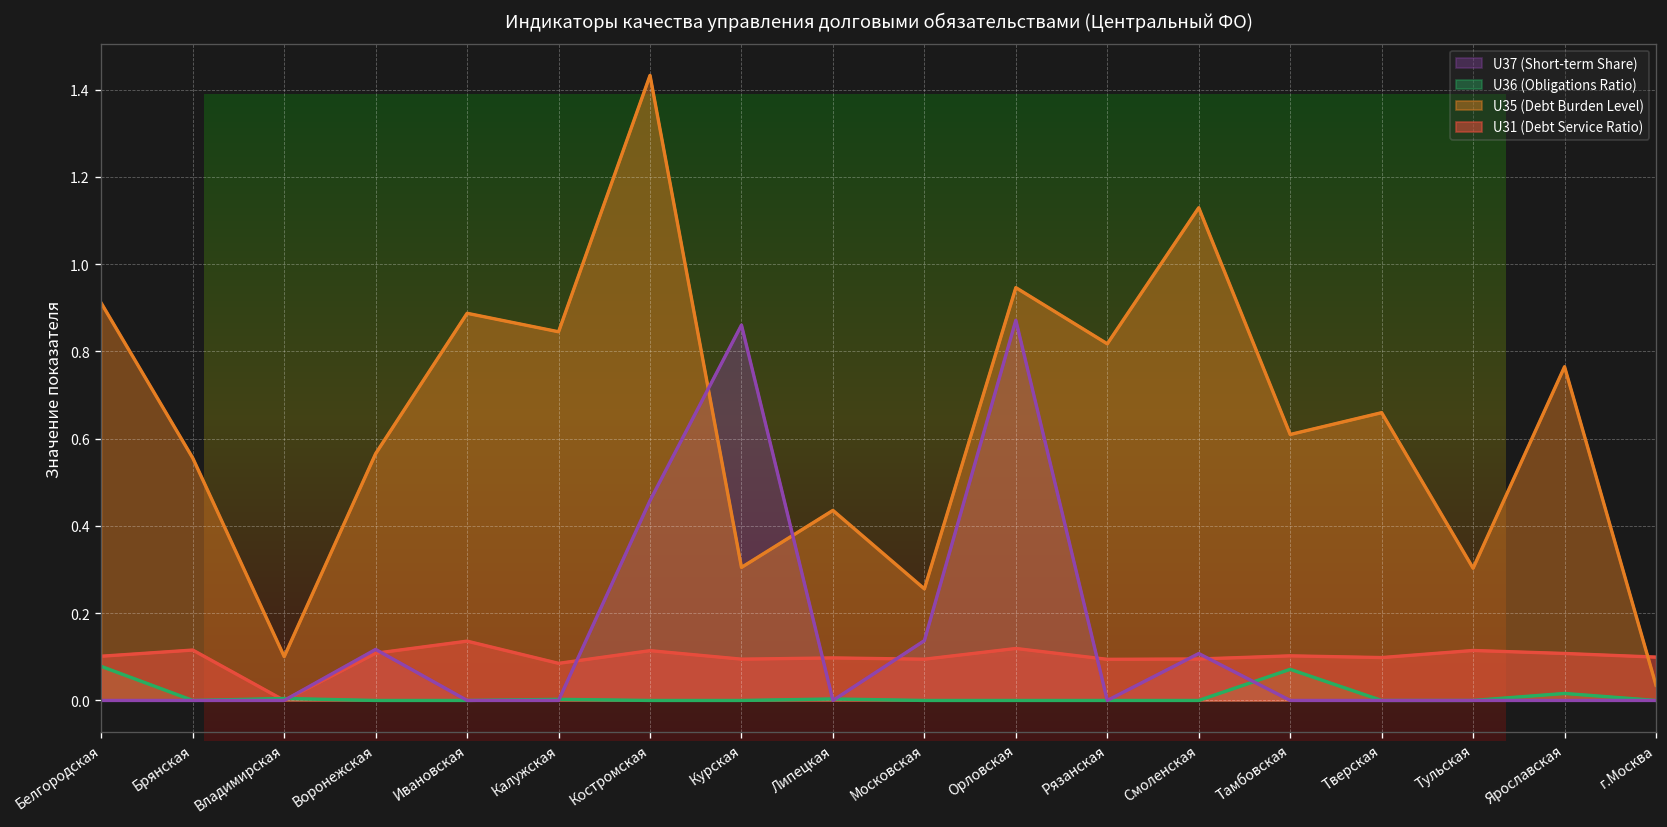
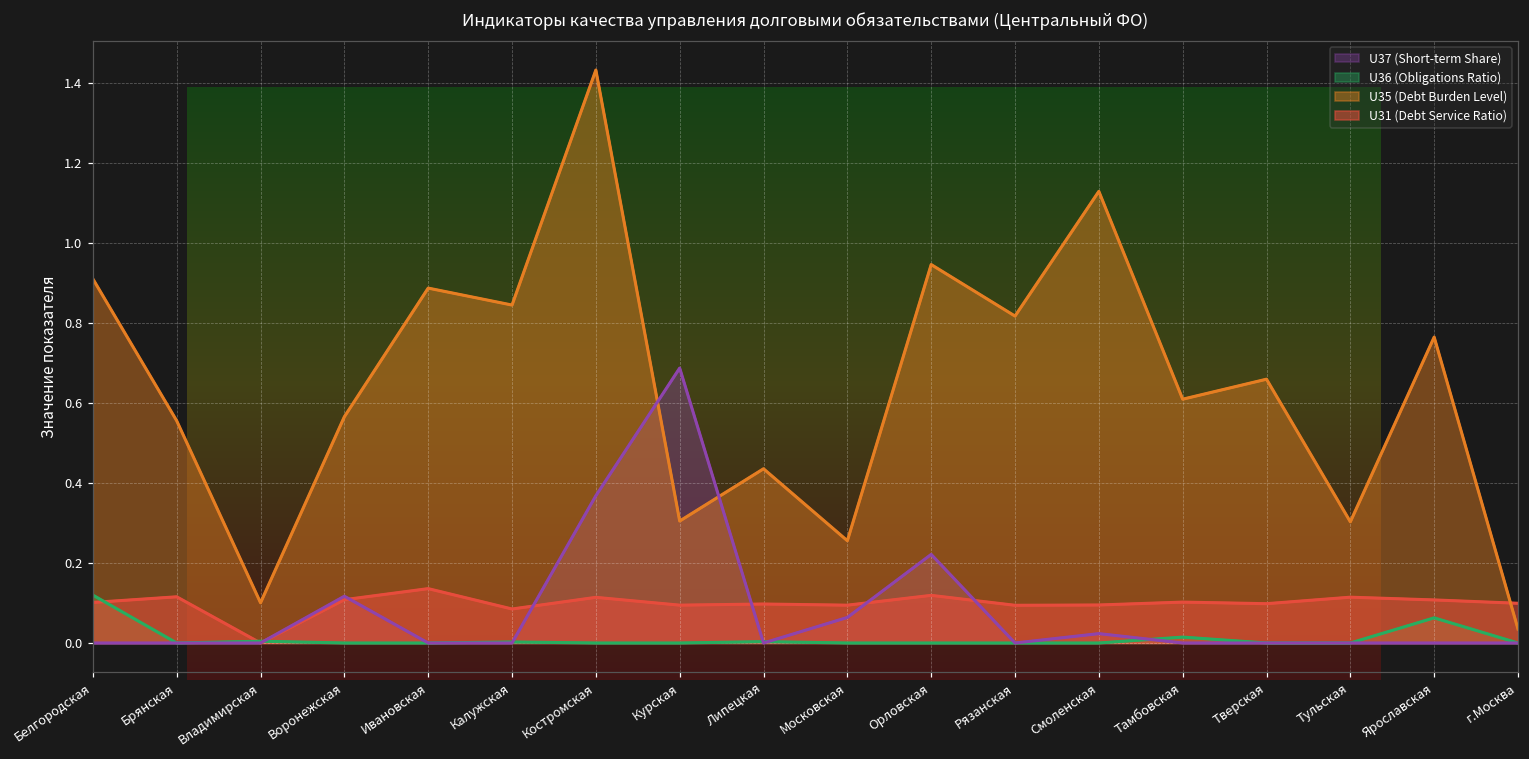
U36 (Obligations Ratio), Белгородская: 0.08 -> 0.12
U37 (Short-term Share), Костромская: 0.46 -> 0.37
U37 (Short-term Share), Курская: 0.86 -> 0.69
U37 (Short-term Share), Московская: 0.14 -> 0.06
U37 (Short-term Share), Орловская: 0.87 -> 0.22
U37 (Short-term Share), Смоленская: 0.11 -> 0.02
U36 (Obligations Ratio), Тамбовская: 0.07 -> 0.01
U36 (Obligations Ratio), Ярославская: 0.02 -> 0.06
